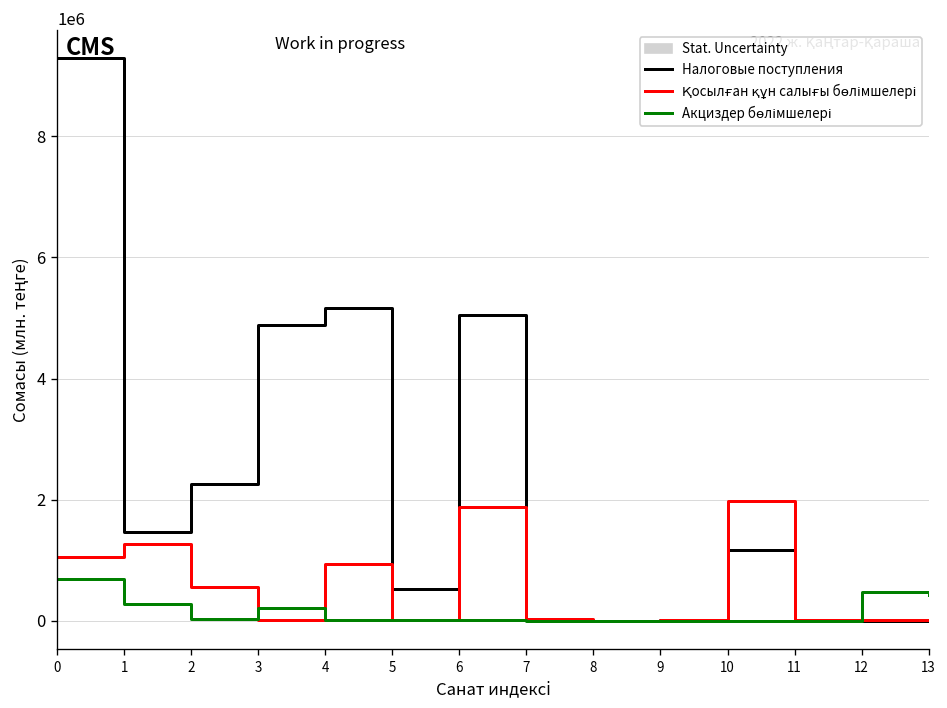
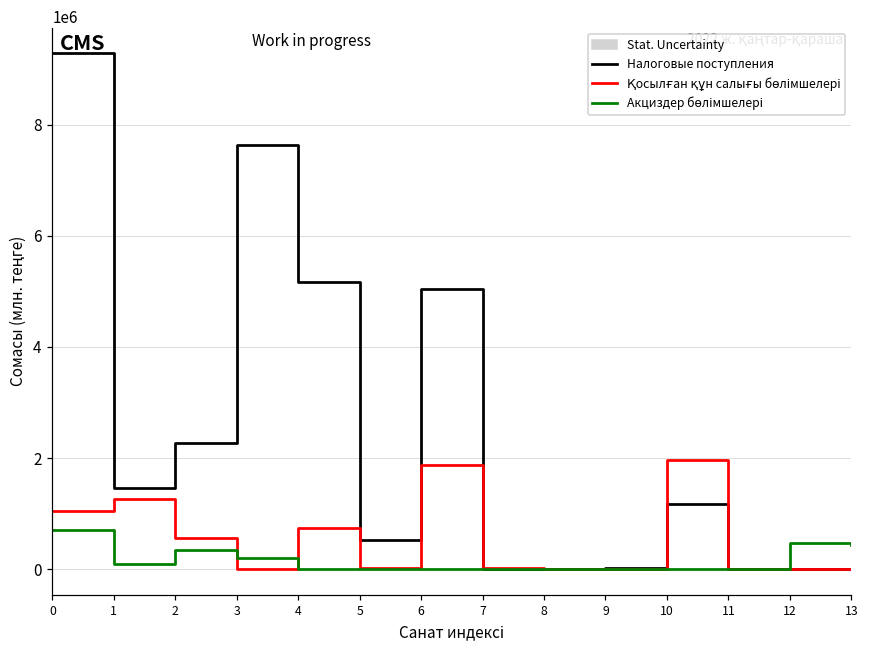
Акциздер бөлімшелері, 1: 300000 -> 100000
Акциздер бөлімшелері, 2: 0 -> 300000
Налоговые поступления, 3: 4900000 -> 7600000
Қосылған құн салығы бөлімшелері, 4: 900000 -> 700000
